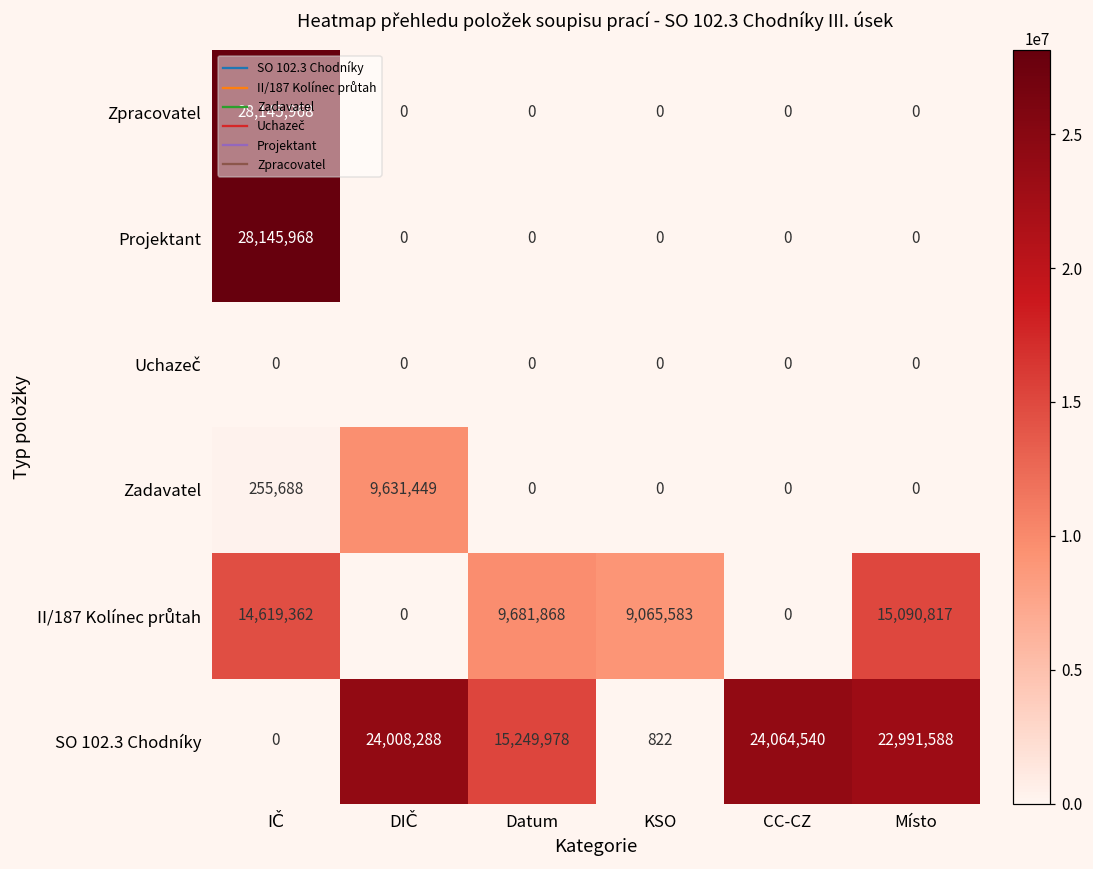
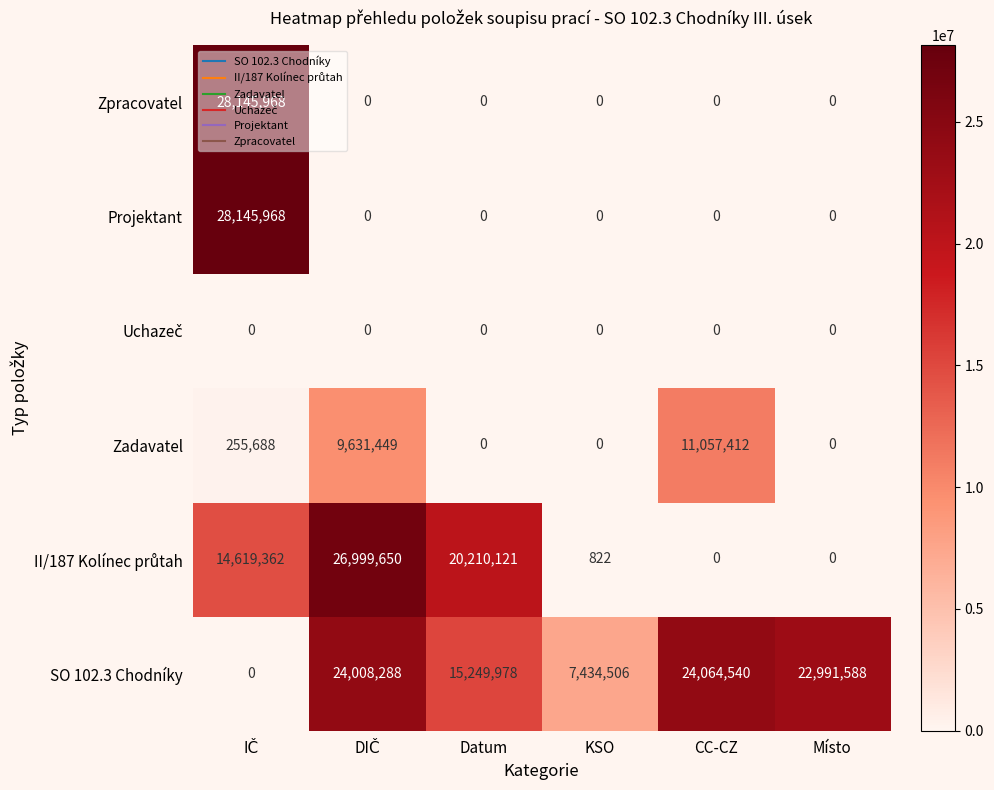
Zadavatel, CC-CZ: 0 -> 11,057,412
II/187 Kolínec průtah, DIČ: 0 -> 26,999,650
II/187 Kolínec průtah, Datum: 9,681,868 -> 20,210,121
II/187 Kolínec průtah, KSO: 9,065,583 -> 822
II/187 Kolínec průtah, Místo: 15,090,817 -> 0
SO 102.3 Chodníky, KSO: 822 -> 7,434,506
